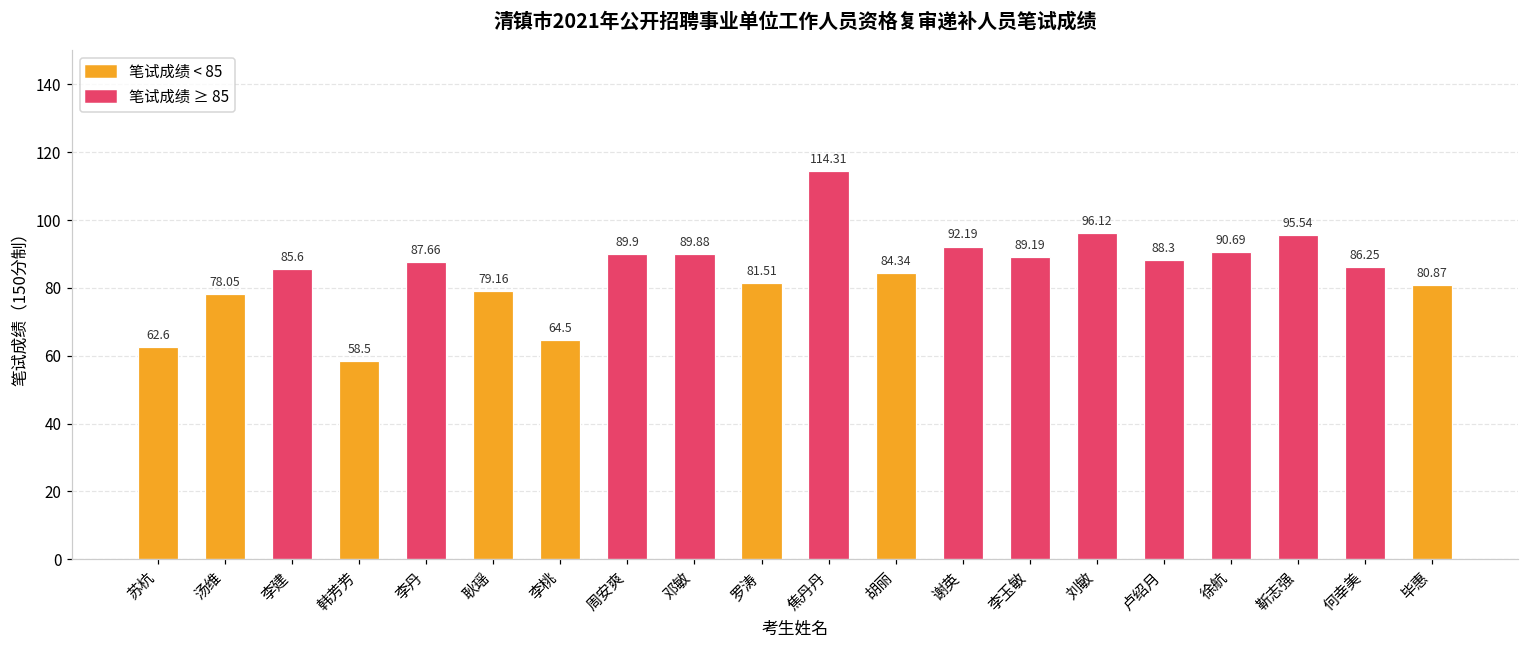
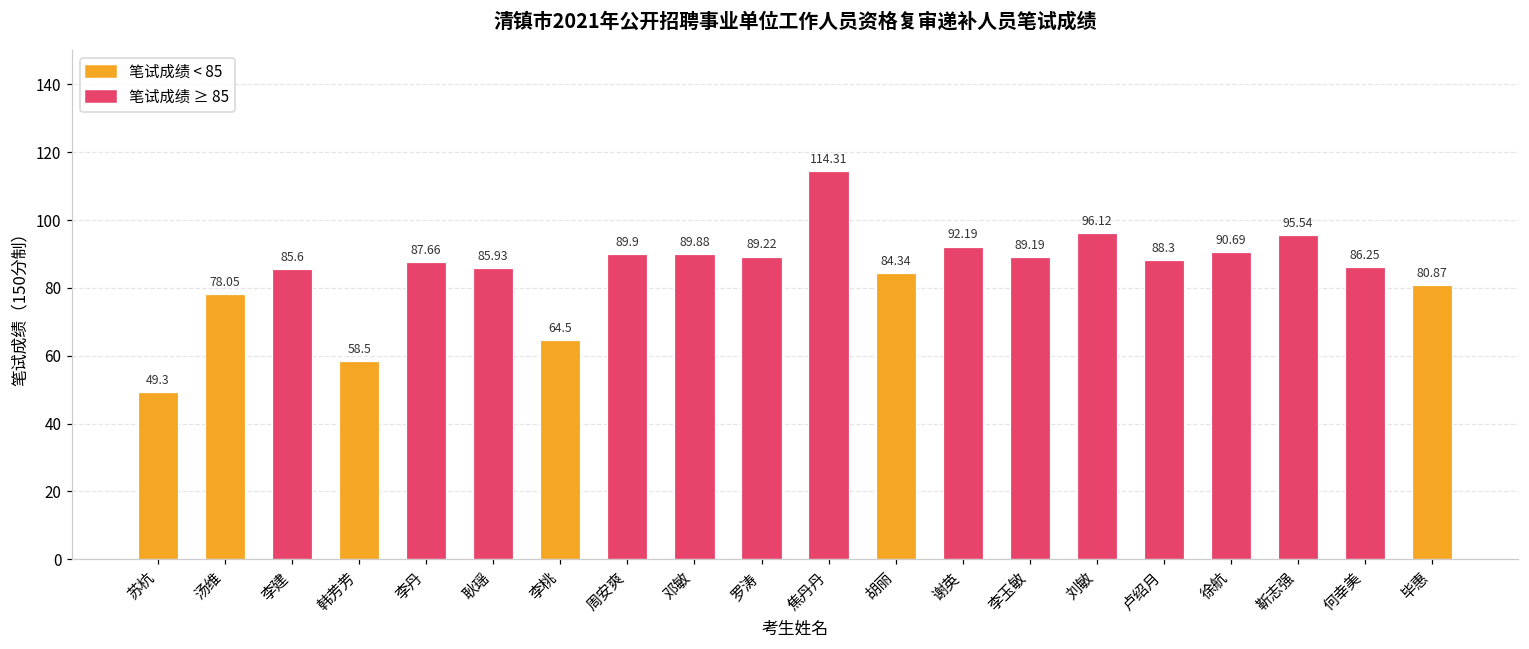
苏杭: 62.6 -> 49.3
耿瑶: 79.16 -> 85.93
罗涛: 81.51 -> 89.22
